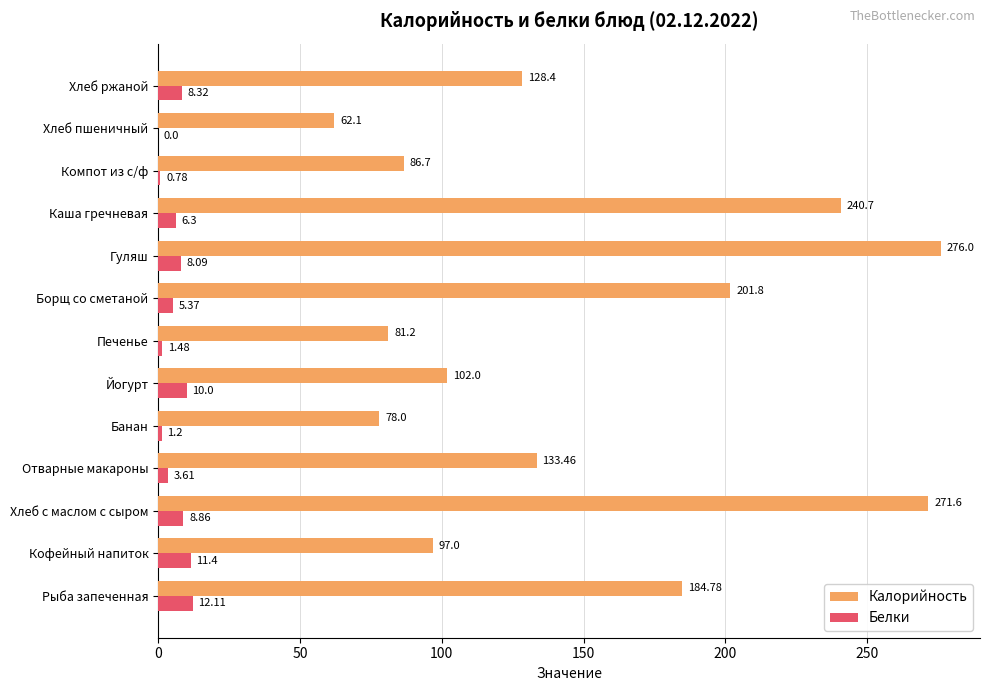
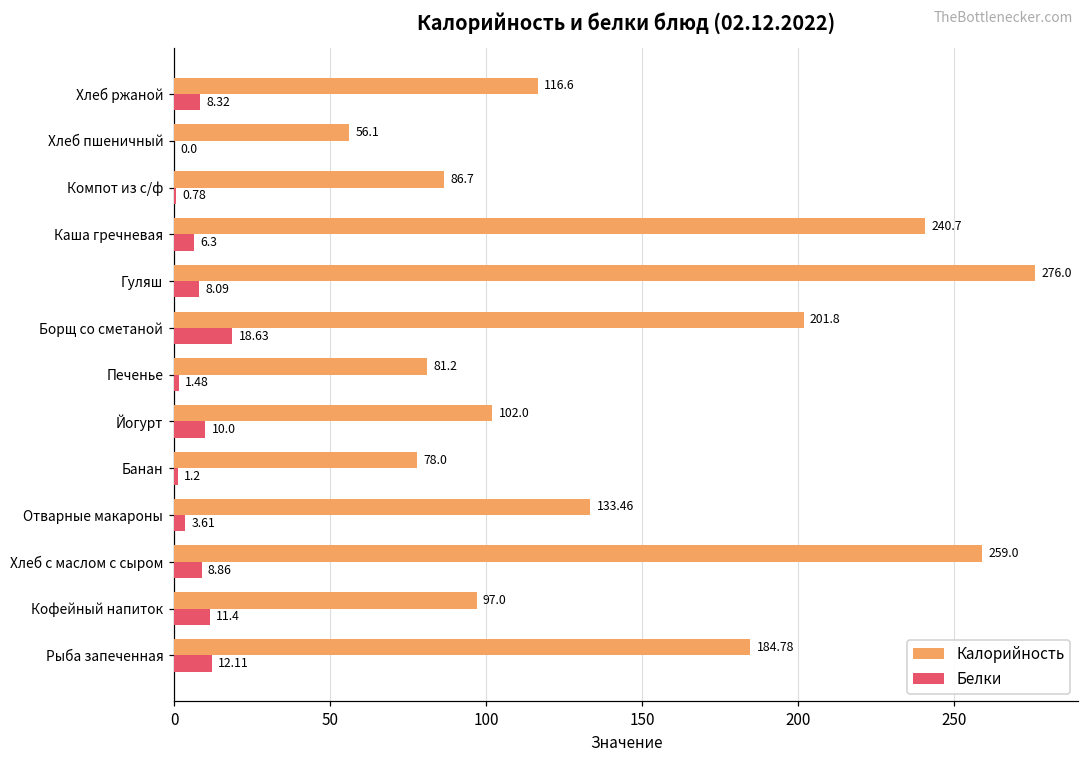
Калорийность, Хлеб ржаной: 128.4 -> 116.6
Калорийность, Хлеб пшеничный: 62.1 -> 56.1
Белки, Борщ со сметаной: 5.37 -> 18.63
Калорийность, Хлеб с маслом с сыром: 271.6 -> 259.0
